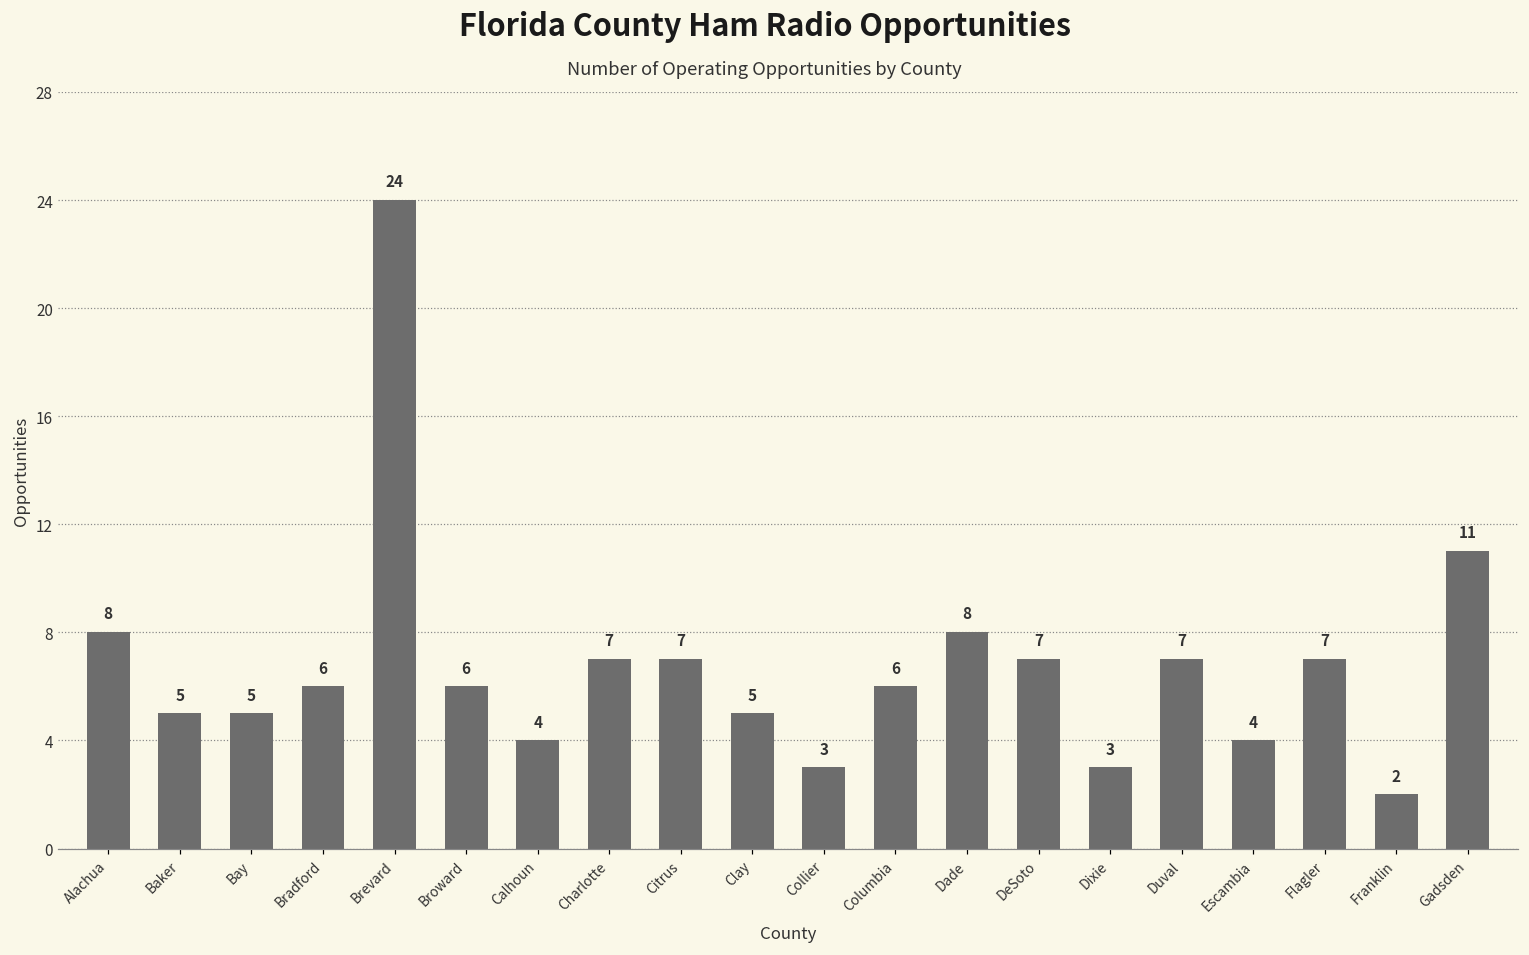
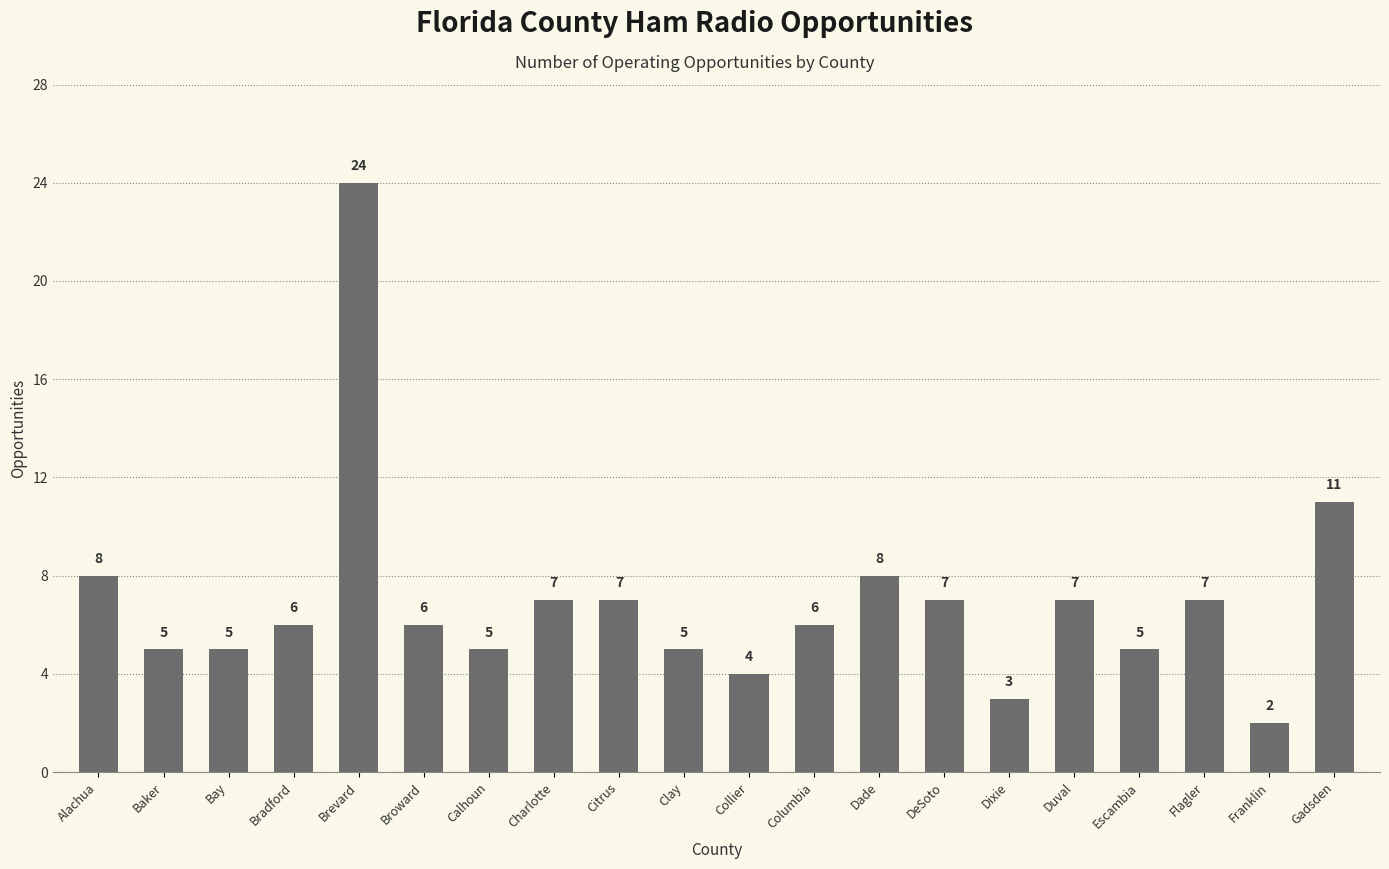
Calhoun: 4 -> 5
Collier: 3 -> 4
Escambia: 4 -> 5
